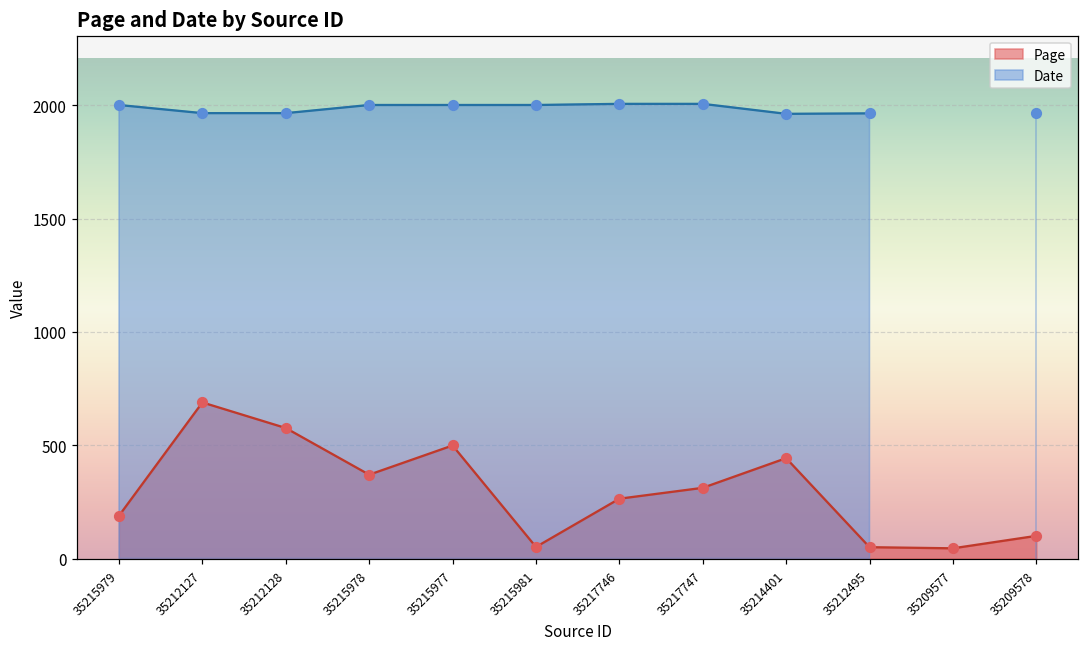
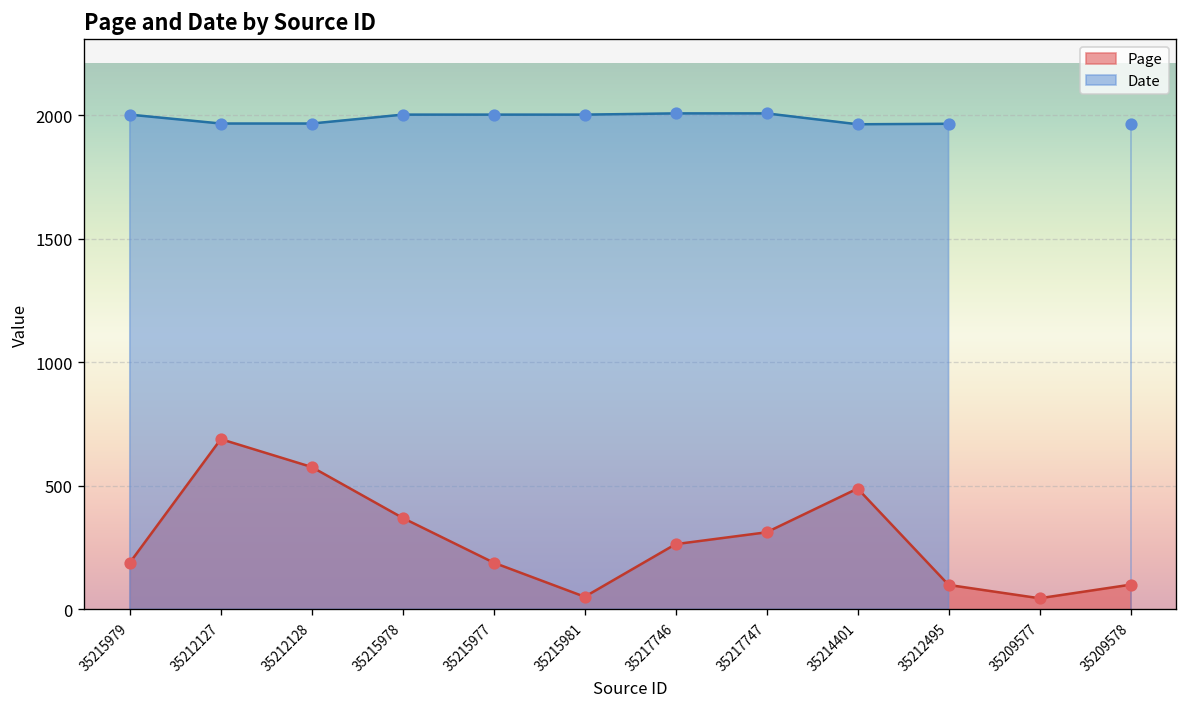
Page, 35215977: 500 -> 190
Page, 35214401: 440 -> 490
Page, 35212495: 50 -> 100
